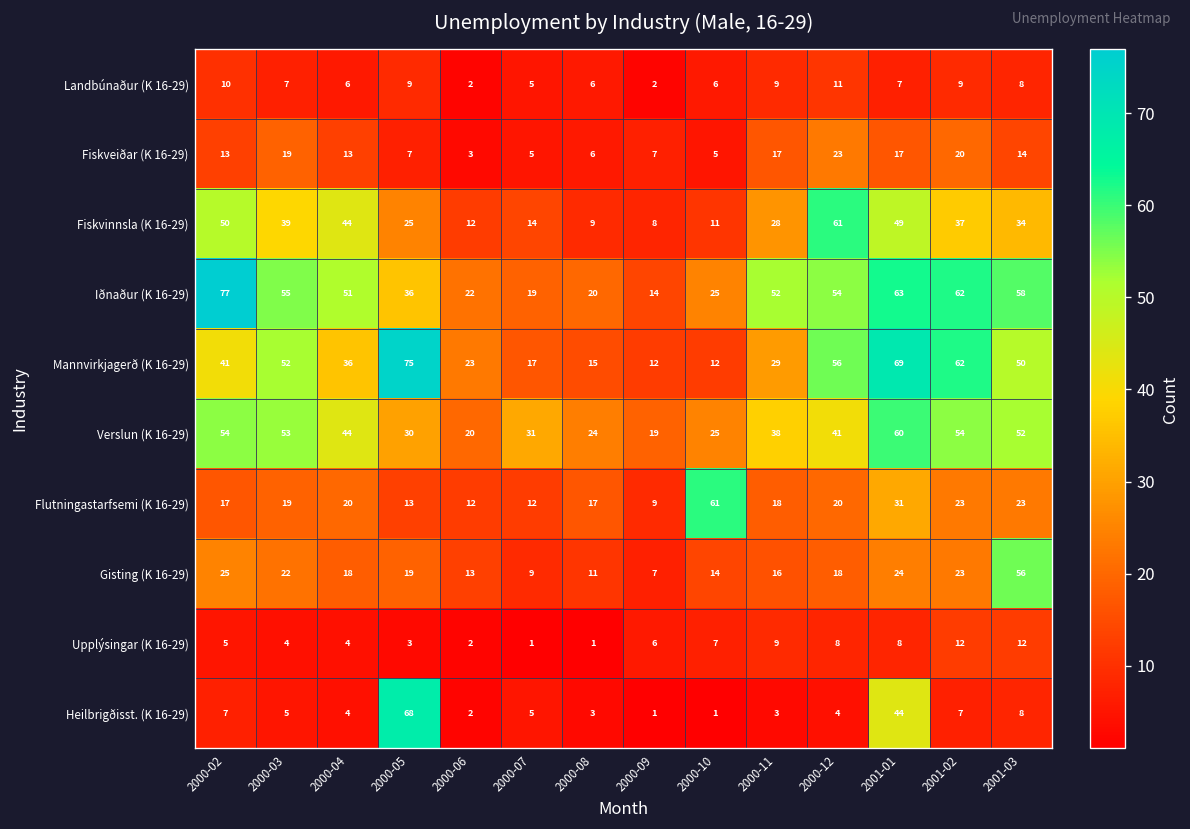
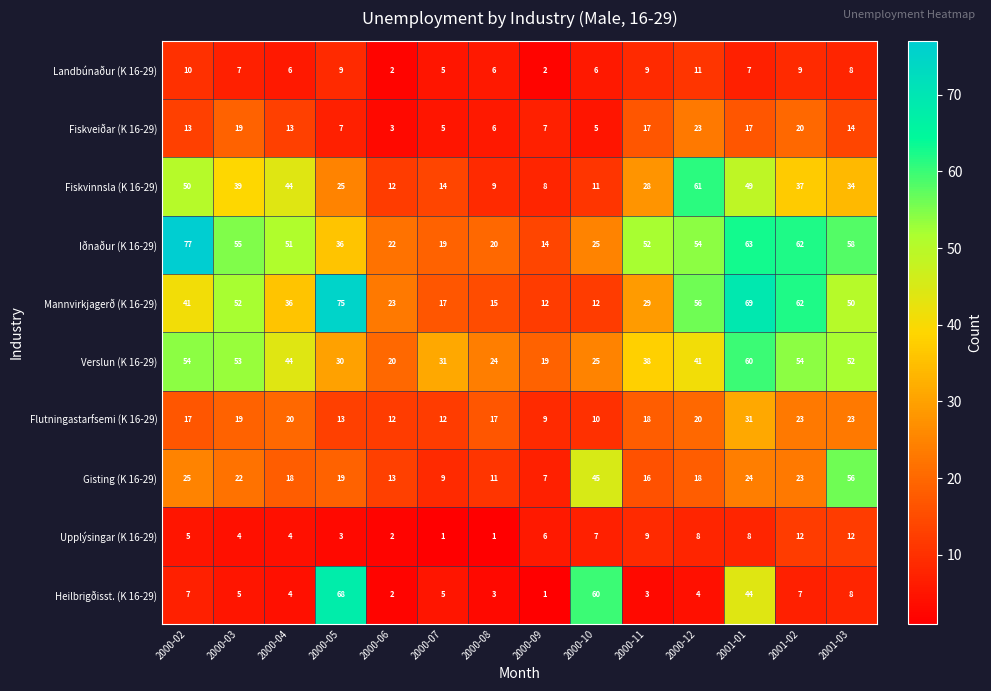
Flutningastarfsemi (K 16-29), 2000-10: 61 -> 10
Gisting (K 16-29), 2000-10: 14 -> 45
Heilbrigðisst. (K 16-29), 2000-10: 1 -> 60
